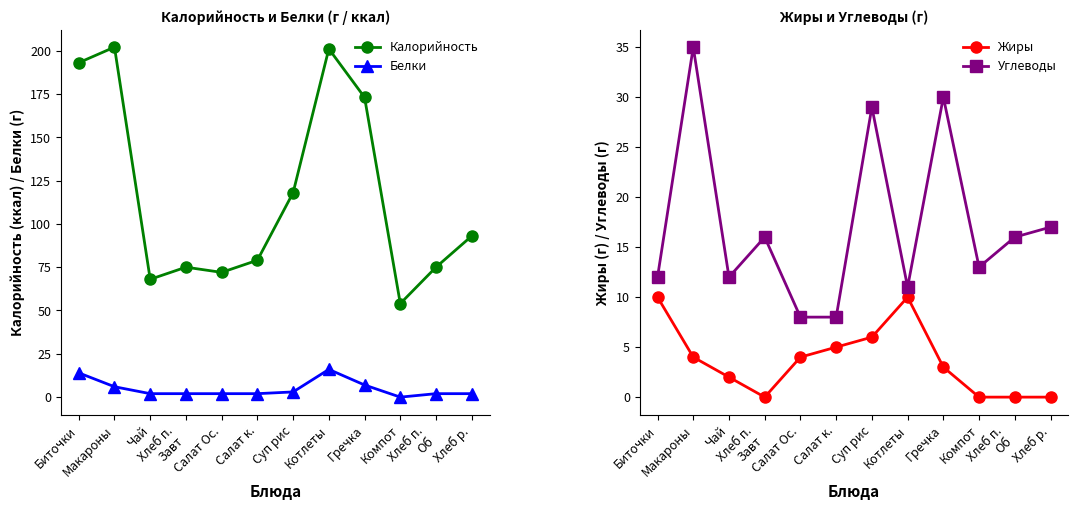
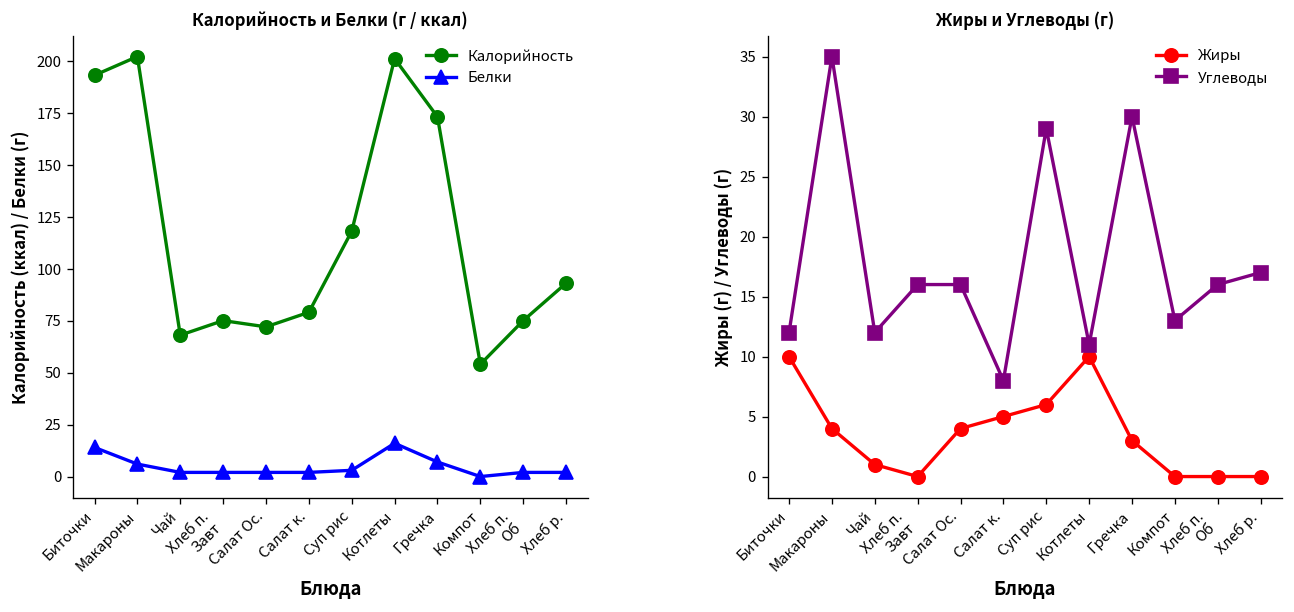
Жиры и Углеводы (г), Жиры, Чай: 2 -> 1
Жиры и Углеводы (г), Углеводы, Салат Ос.: 8 -> 16
